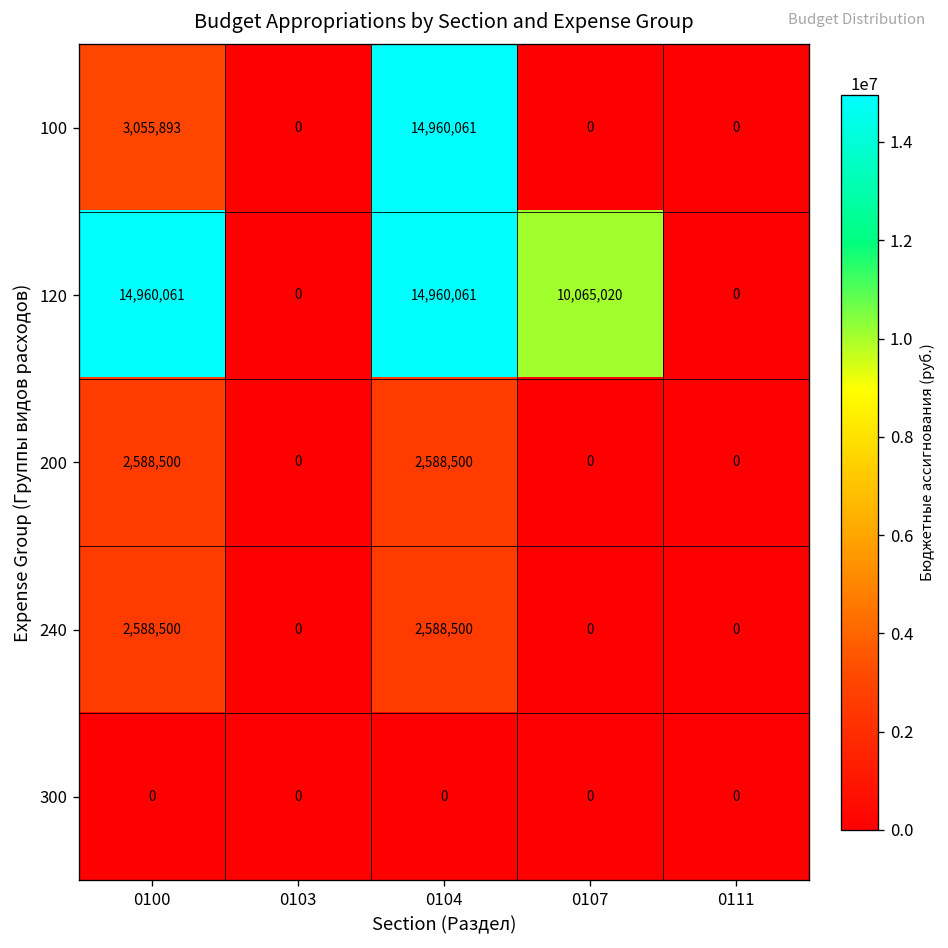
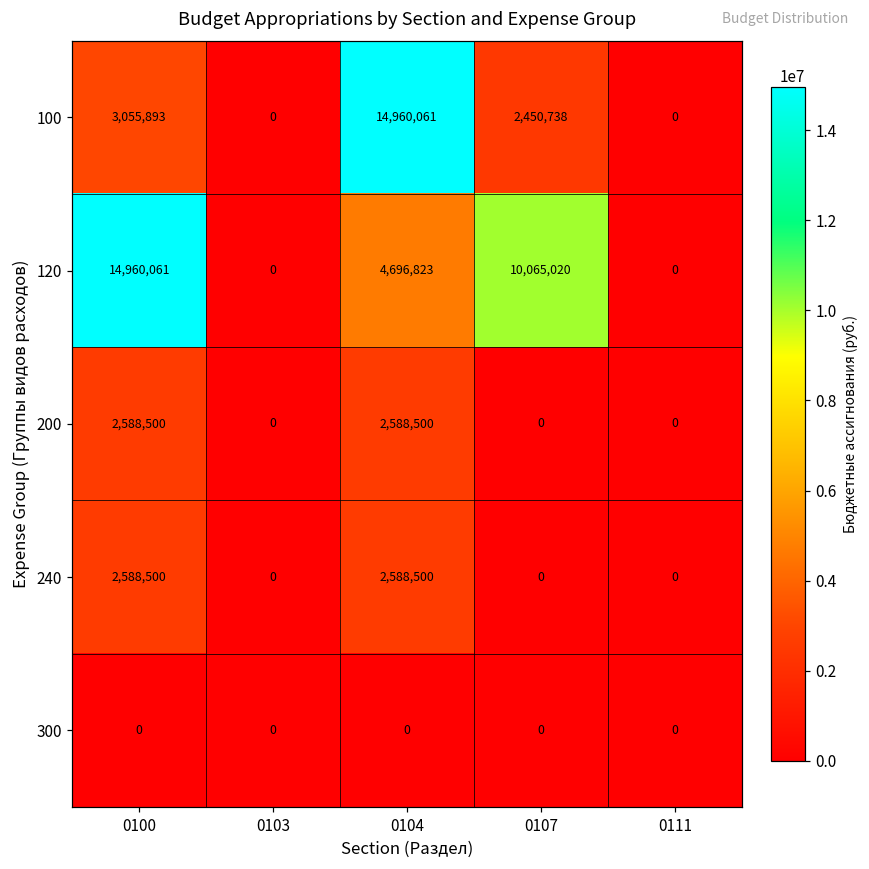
100, 0107: 0 -> 2,450,738
120, 0104: 14,960,061 -> 4,696,823
